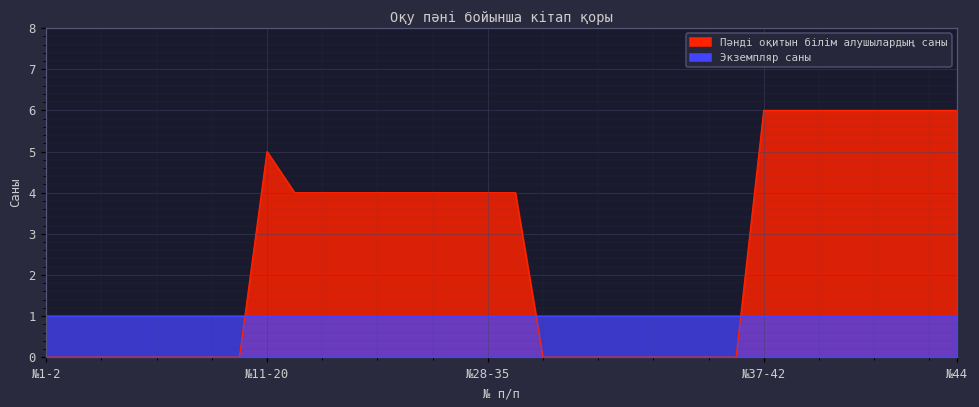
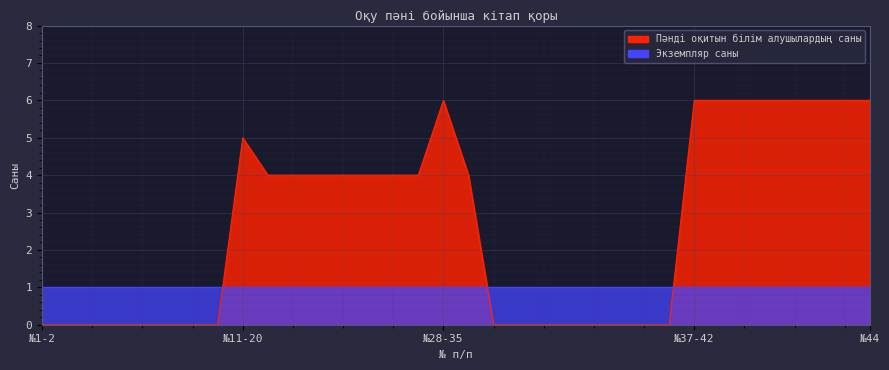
Пәнді оқитын білім алушылардың саны, №28-35: 4 -> 6
